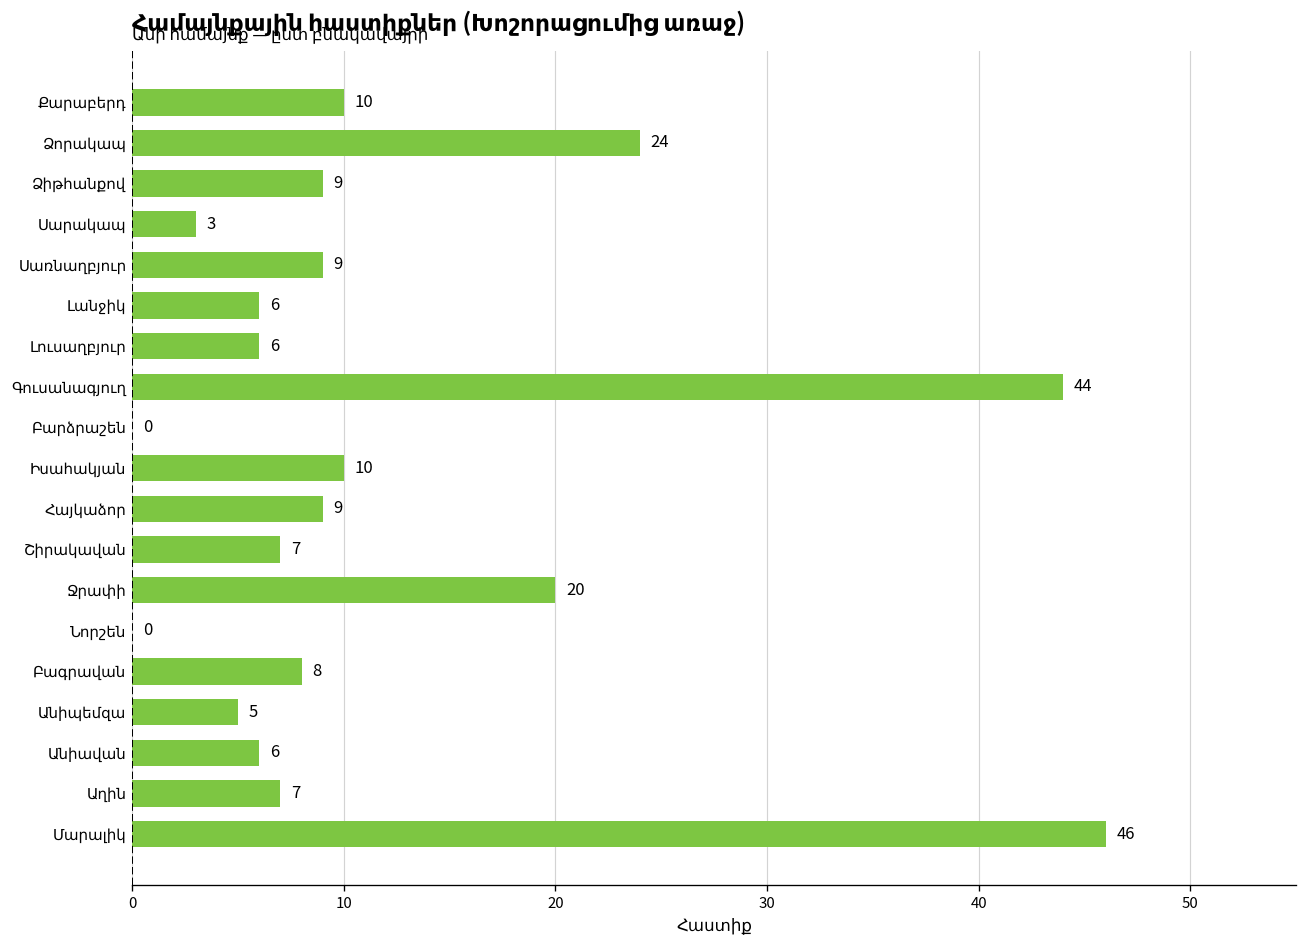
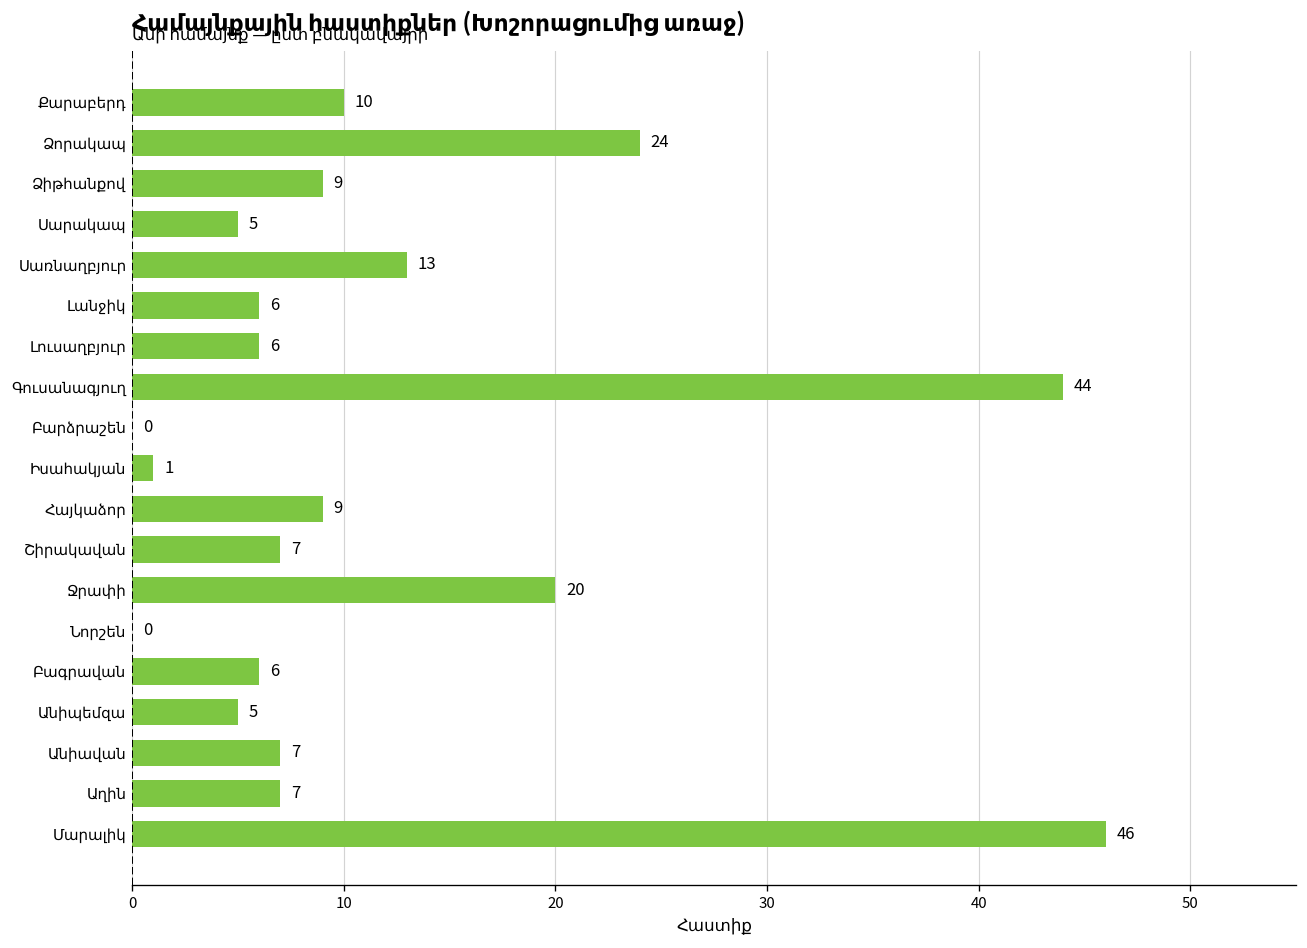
Սարակապ: 3 -> 5
Սառնաղբյուր: 9 -> 13
Իսահակյան: 10 -> 1
Բագրավան: 8 -> 6
Անիավան: 6 -> 7
